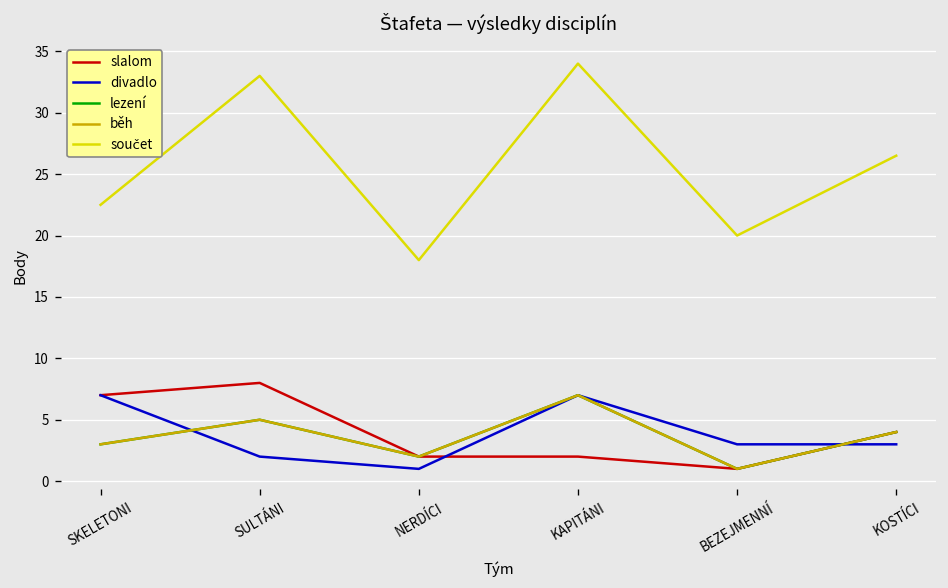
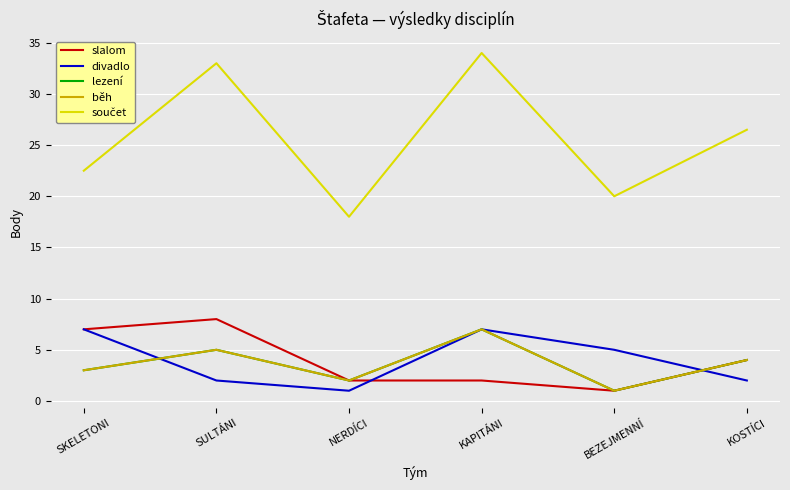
divadlo, BEZEJMENNÍ: 3 -> 5
divadlo, KOSTÍCI: 3 -> 2
